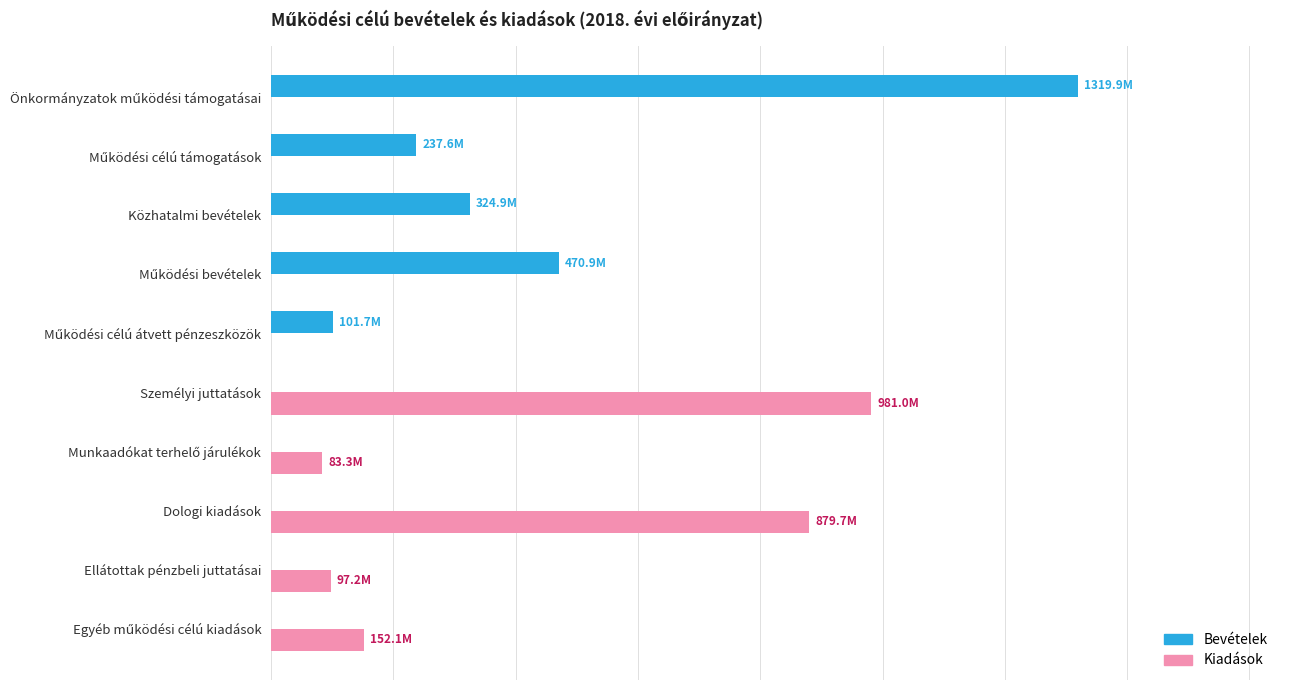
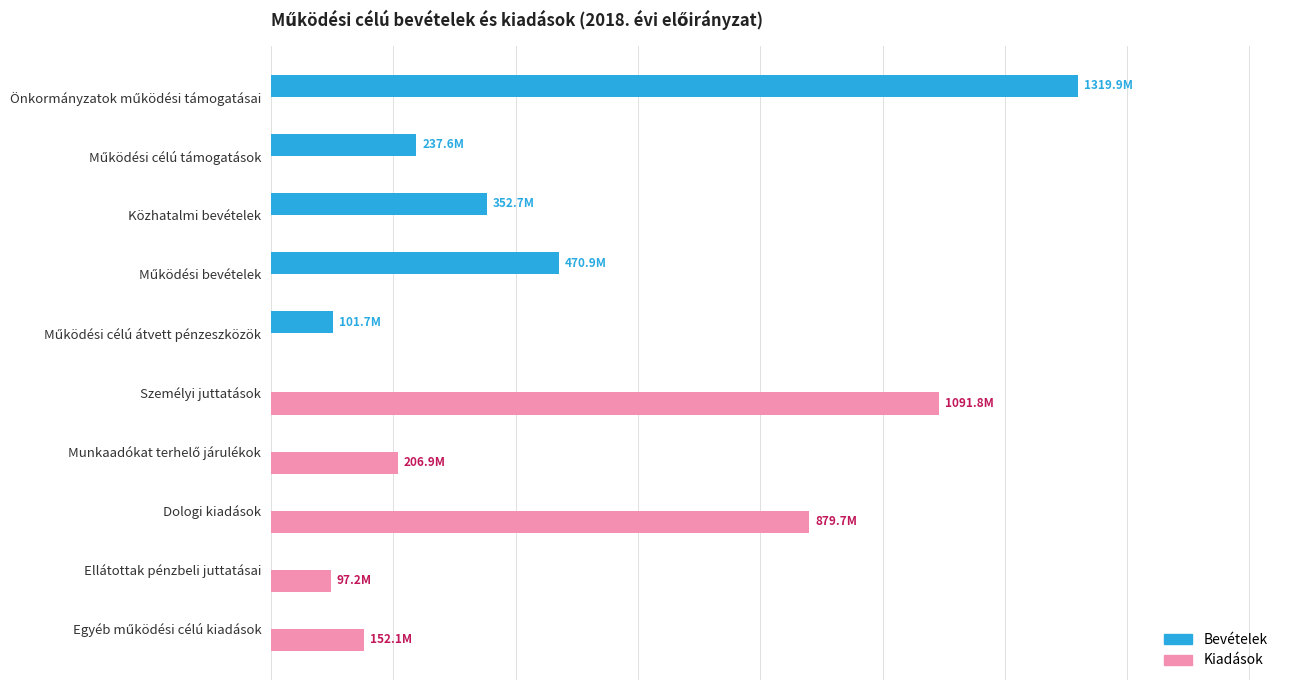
Bevételek, Közhatalmi bevételek: 324.9M -> 352.7M
Kiadások, Személyi juttatások: 981.0M -> 1091.8M
Kiadások, Munkaadókat terhelő járulékok: 83.3M -> 206.9M
